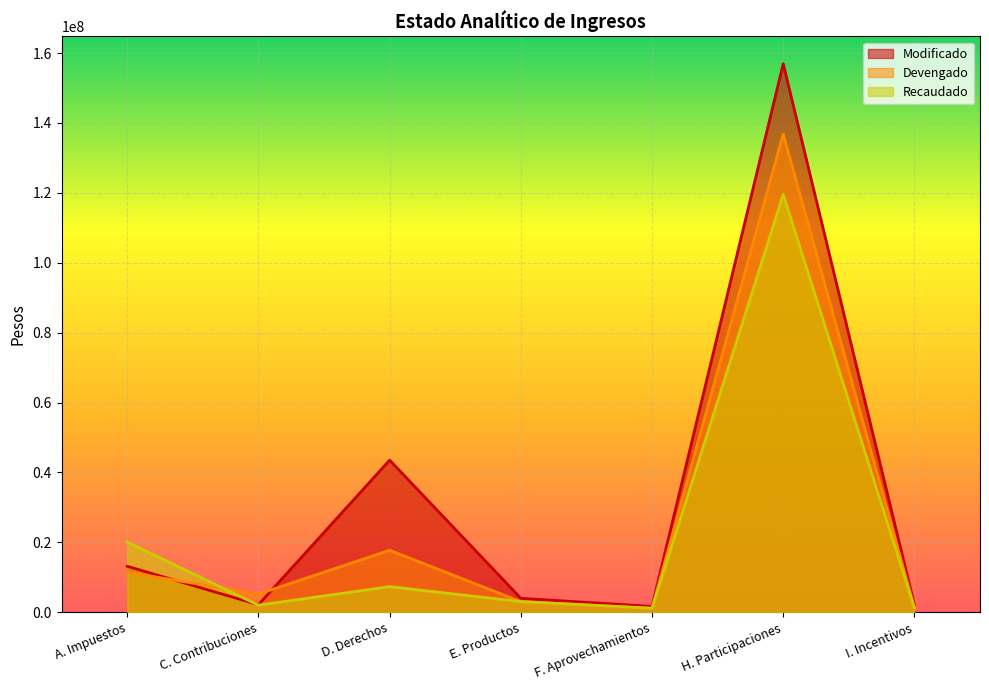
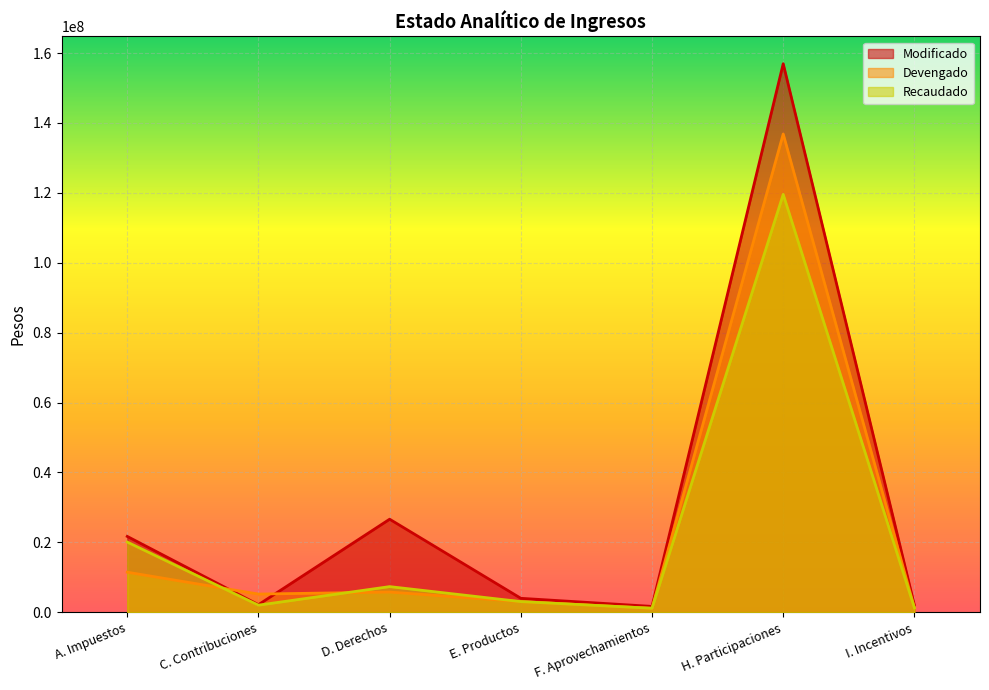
Modificado, A. Impuestos: 13000000 -> 22000000
Modificado, D. Derechos: 44000000 -> 27000000
Devengado, D. Derechos: 18000000 -> 6000000
